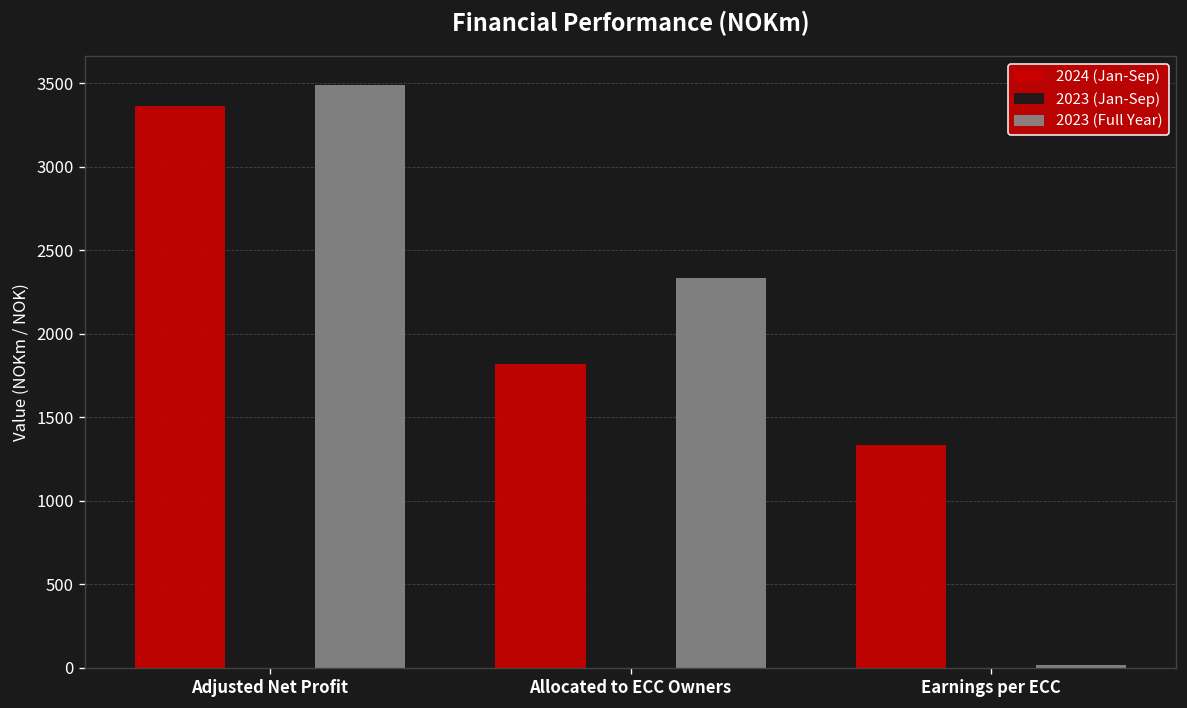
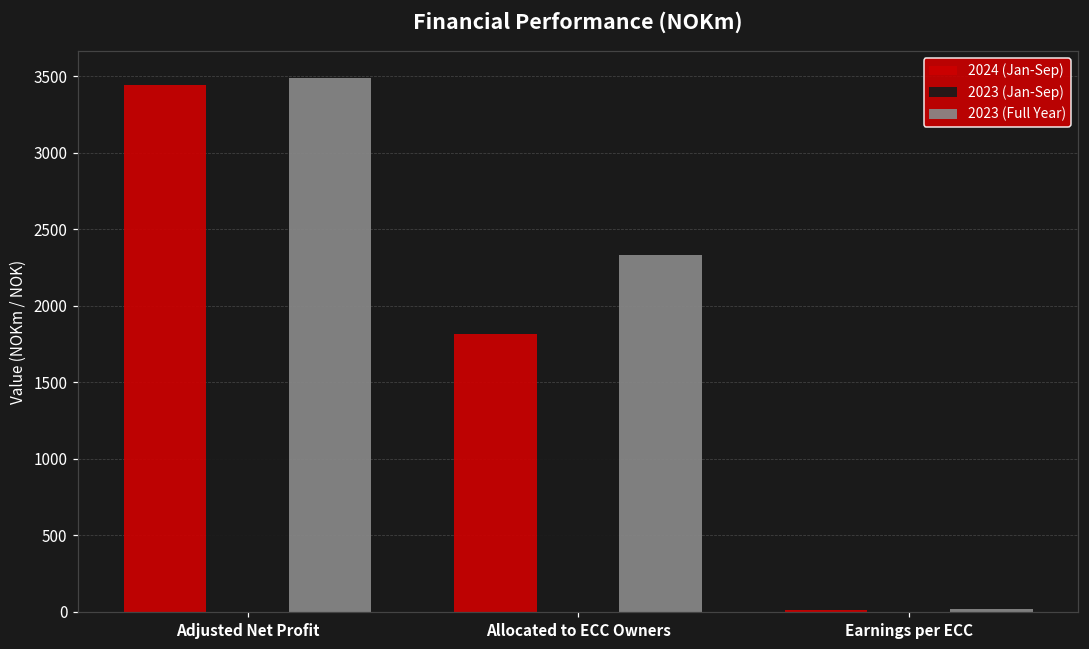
2024 (Jan-Sep), Adjusted Net Profit: 3360 -> 3440
2024 (Jan-Sep), Earnings per ECC: 1330 -> 20
